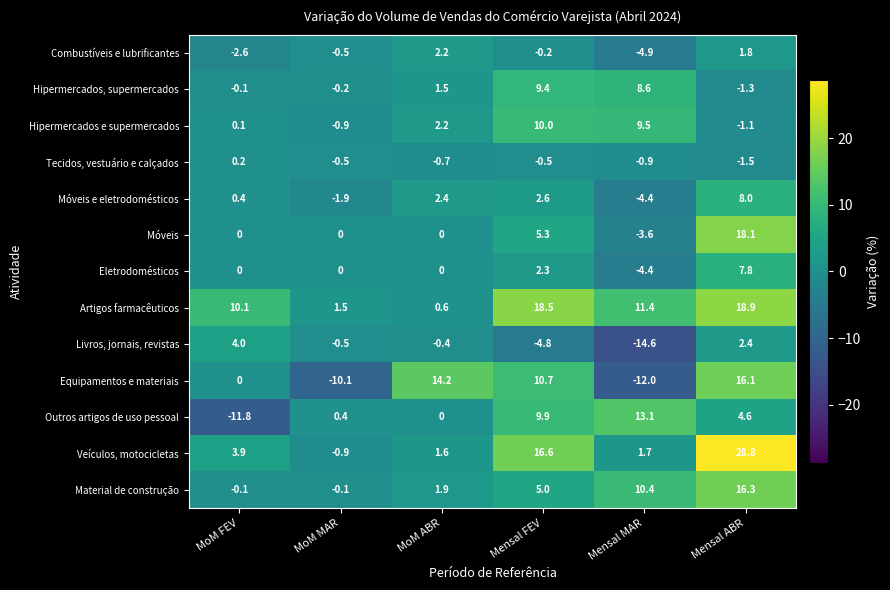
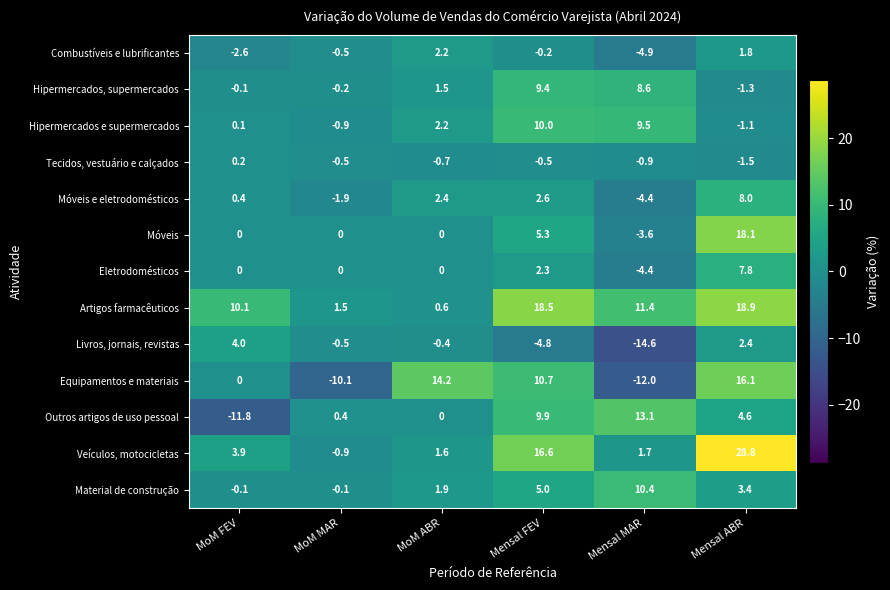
Material de construção, Mensal ABR: 16.3 -> 3.4
